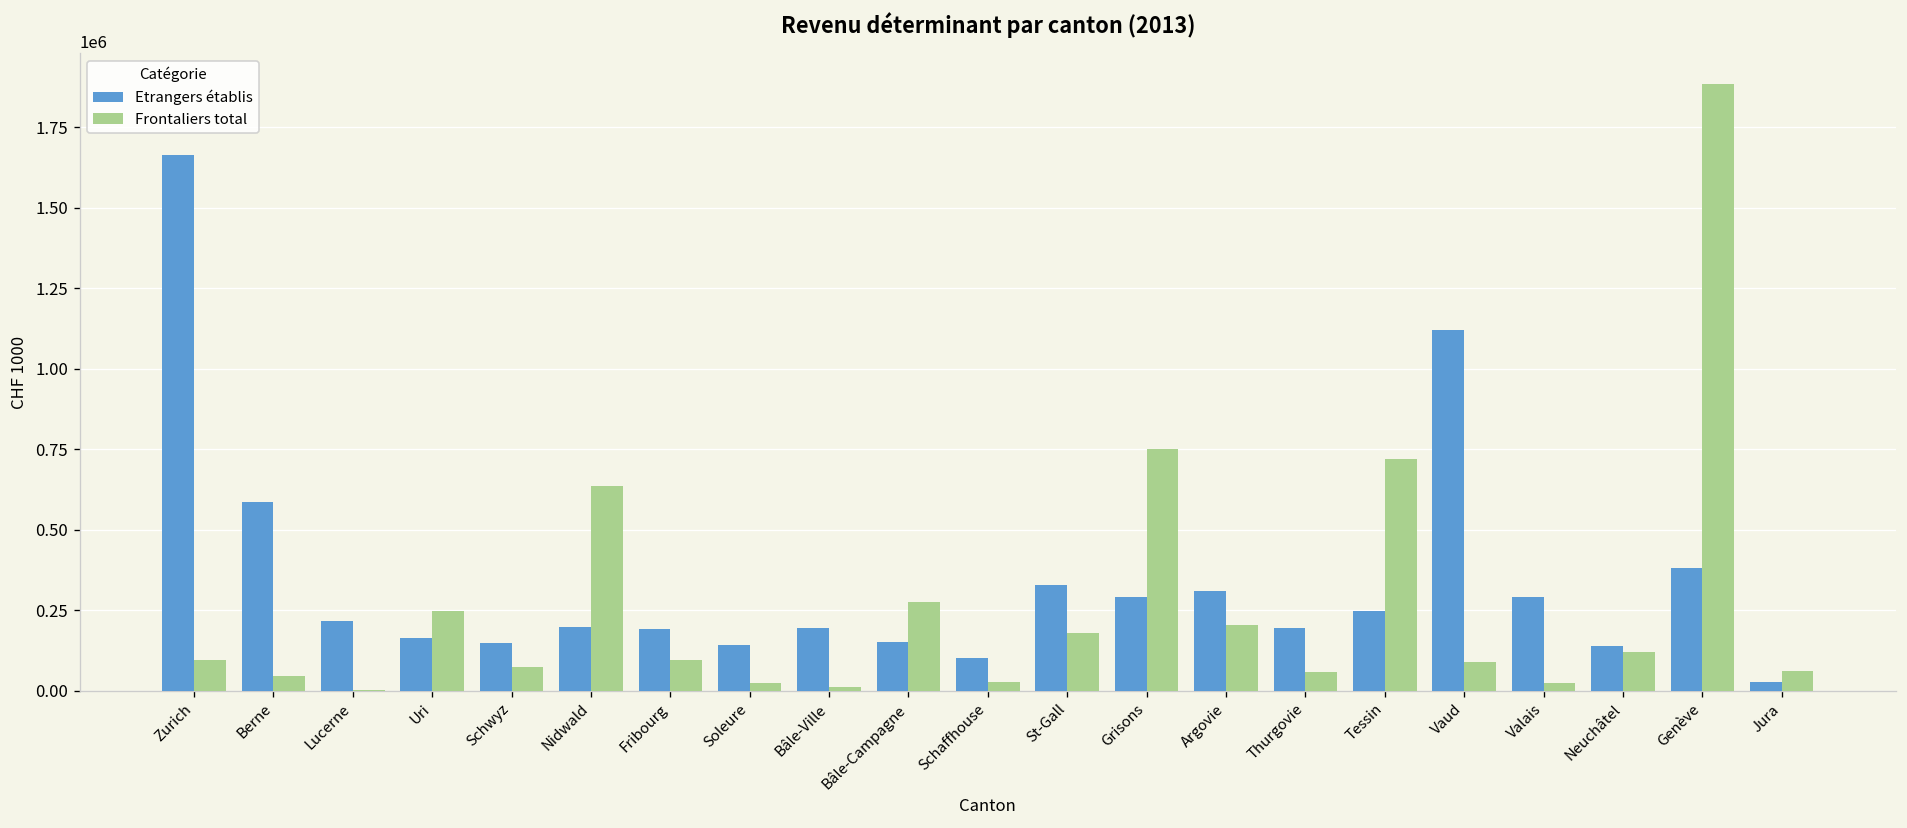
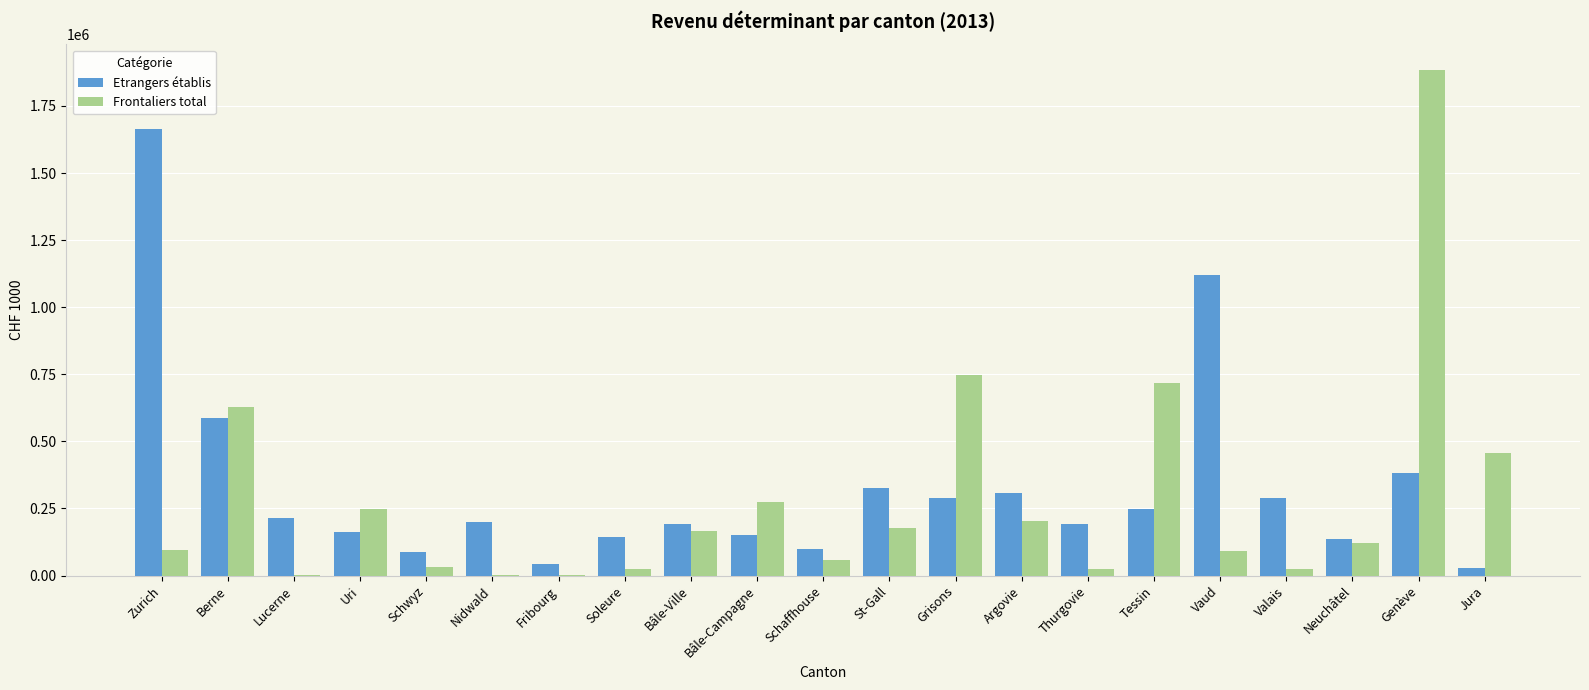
Frontaliers total, Berne: 40000 -> 630000
Etrangers établis, Schwyz: 150000 -> 90000
Frontaliers total, Schwyz: 70000 -> 30000
Frontaliers total, Nidwald: 640000 -> 0
Etrangers établis, Fribourg: 190000 -> 40000
Frontaliers total, Fribourg: 100000 -> 0
Frontaliers total, Bâle-Ville: 10000 -> 170000
Frontaliers total, Schaffhouse: 30000 -> 60000
Frontaliers total, Thurgovie: 60000 -> 20000
Frontaliers total, Jura: 60000 -> 460000
